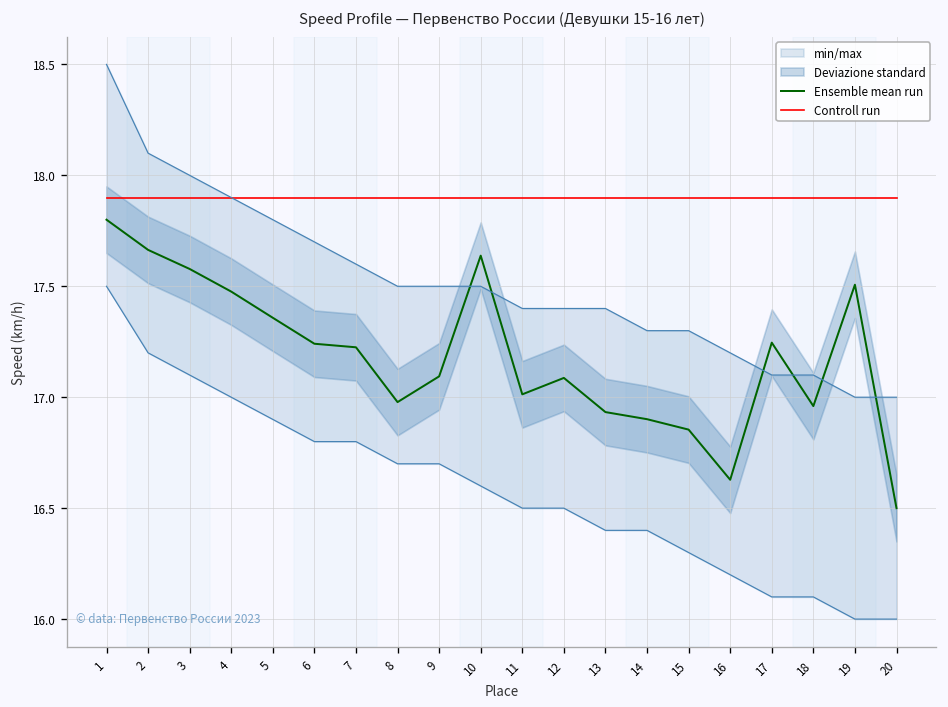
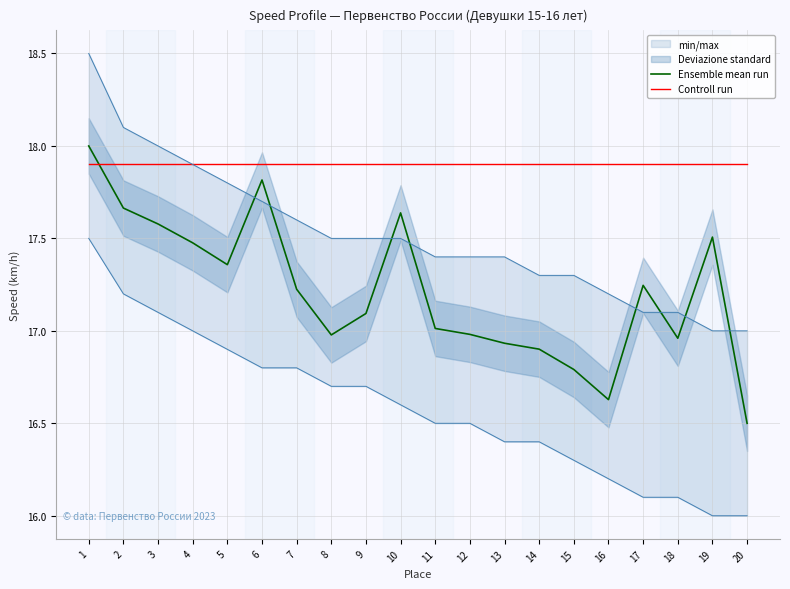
Ensemble mean run, 1: 17.8 -> 18.0
Ensemble mean run, 6: 17.24 -> 17.82
Ensemble mean run, 12: 17.09 -> 16.98
Ensemble mean run, 15: 16.85 -> 16.79
